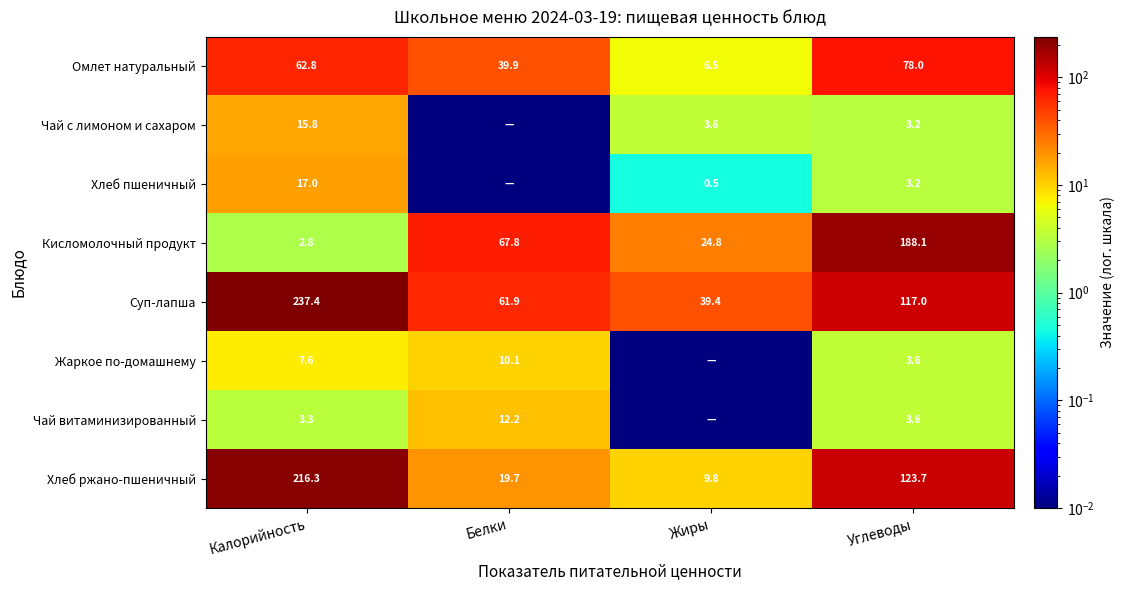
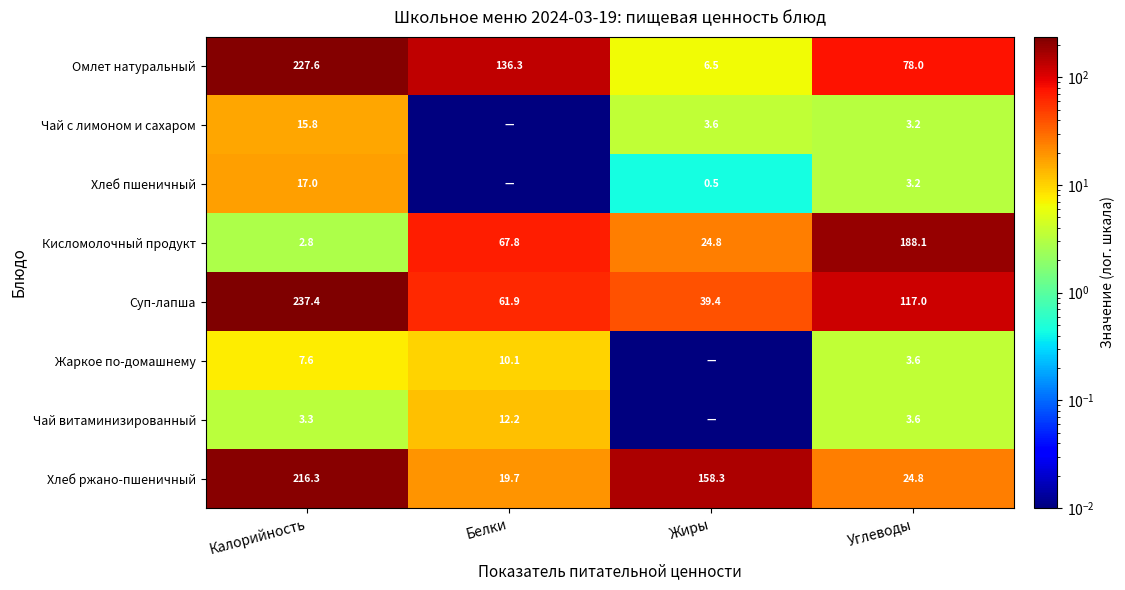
Омлет натуральный, Калорийность: 62.8 -> 227.6
Омлет натуральный, Белки: 39.9 -> 136.3
Хлеб ржано-пшеничный, Жиры: 9.8 -> 158.3
Хлеб ржано-пшеничный, Углеводы: 123.7 -> 24.8
